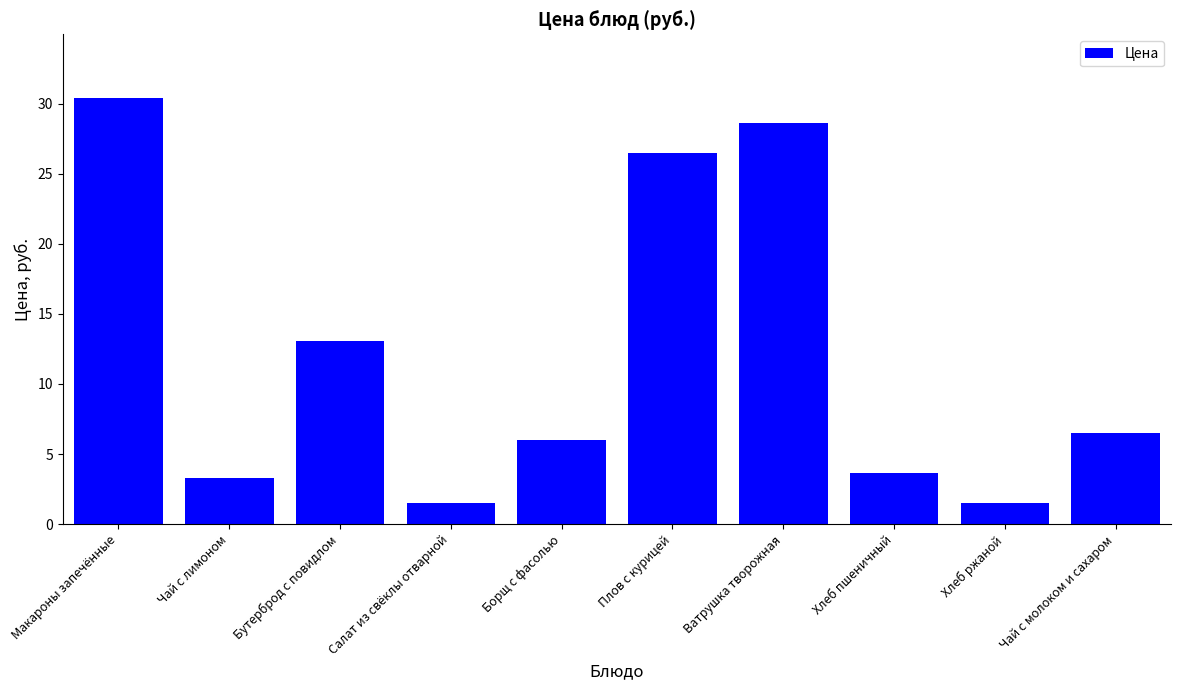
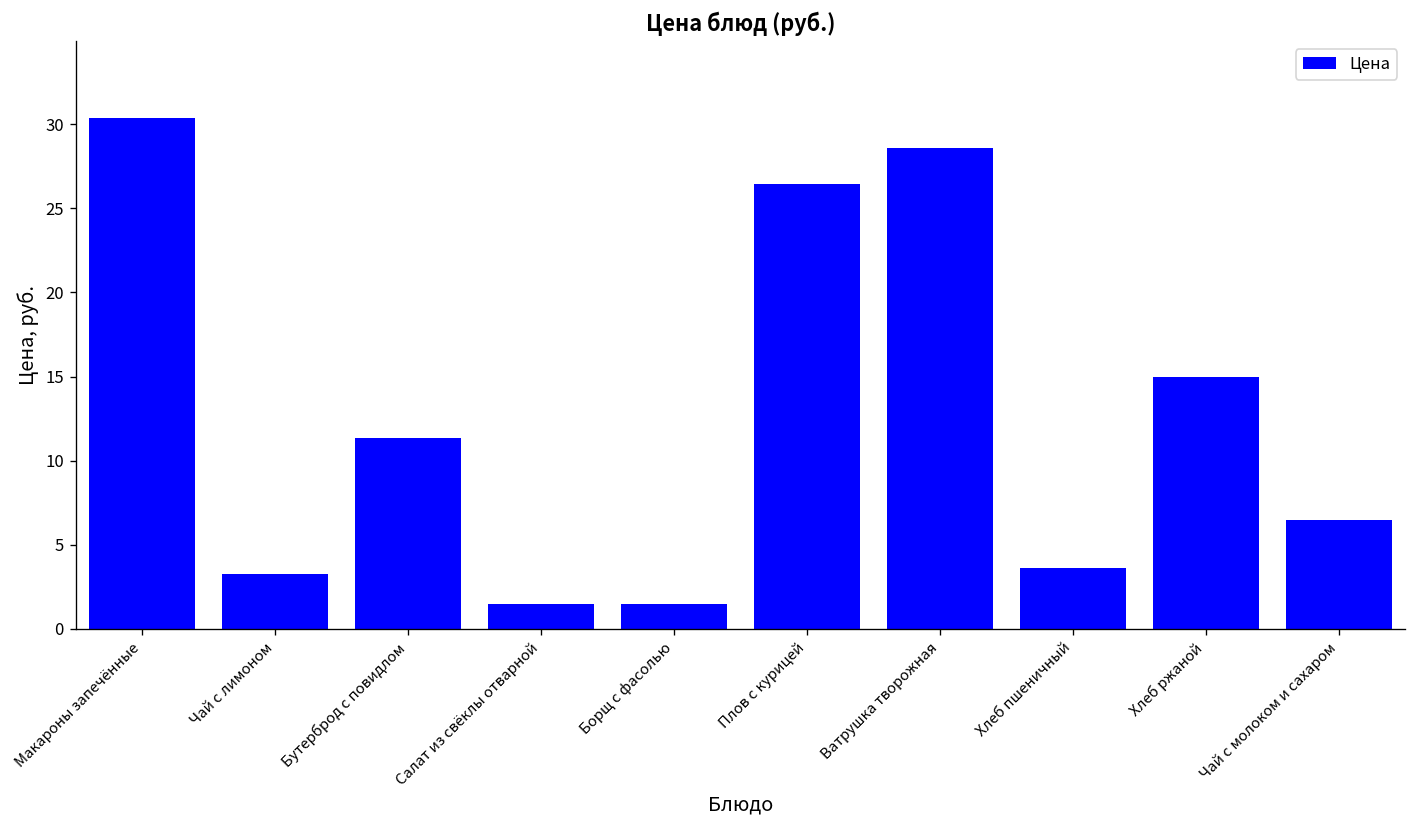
Бутерброд с повидлом: 13.1 -> 11.4
Борщ с фасолью: 6.0 -> 1.5
Хлеб ржаной: 1.5 -> 15.0
